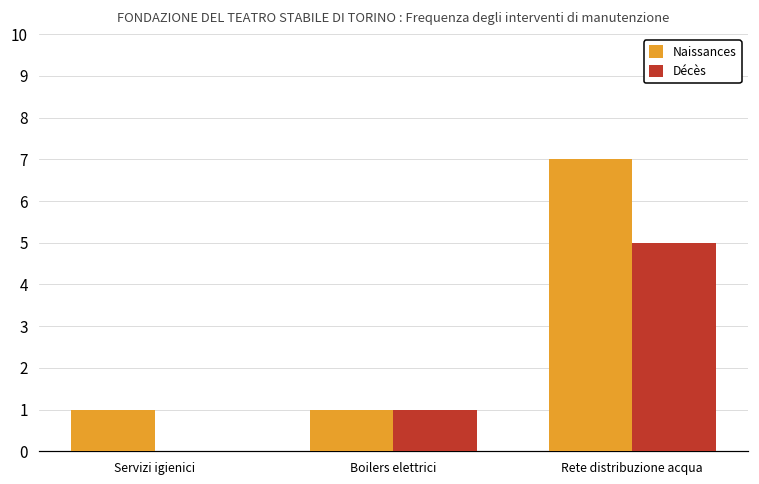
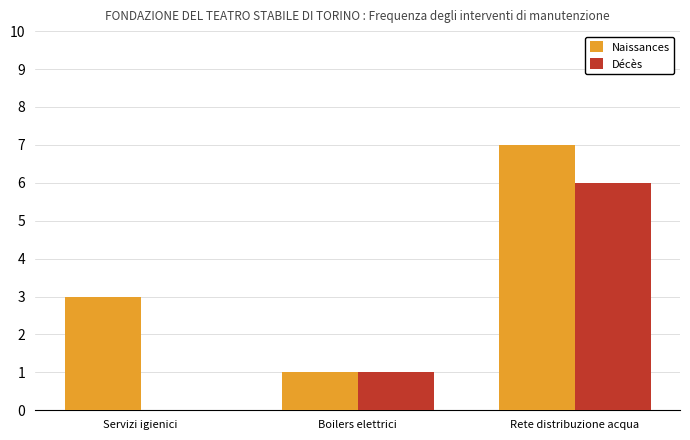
Naissances, Servizi igienici: 1 -> 3
Décès, Rete distribuzione acqua: 5 -> 6
